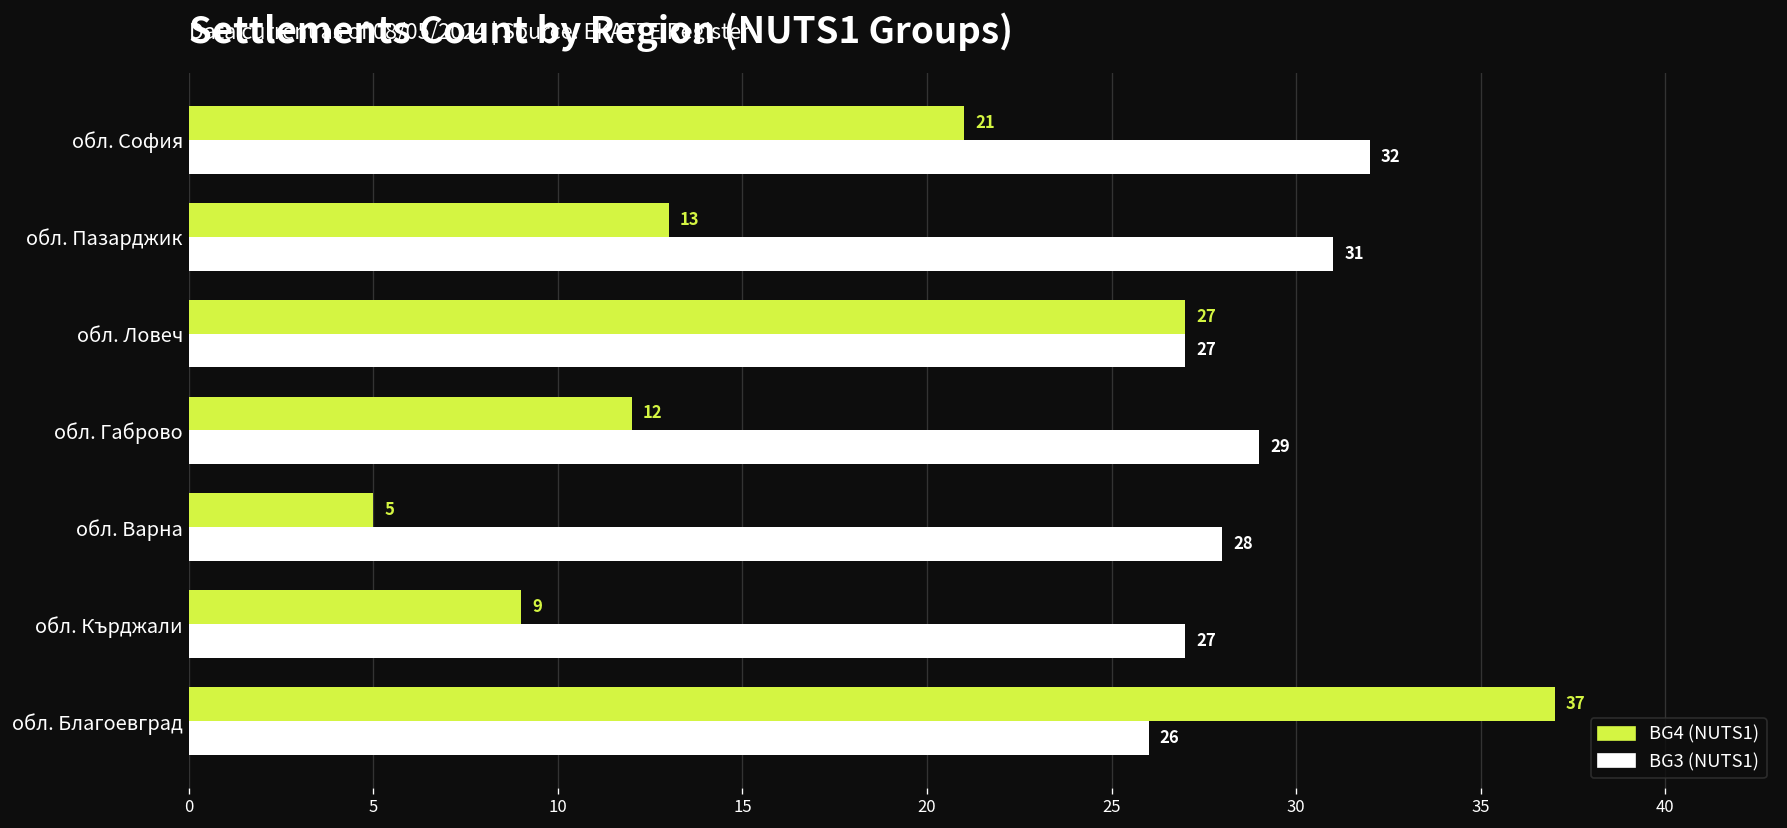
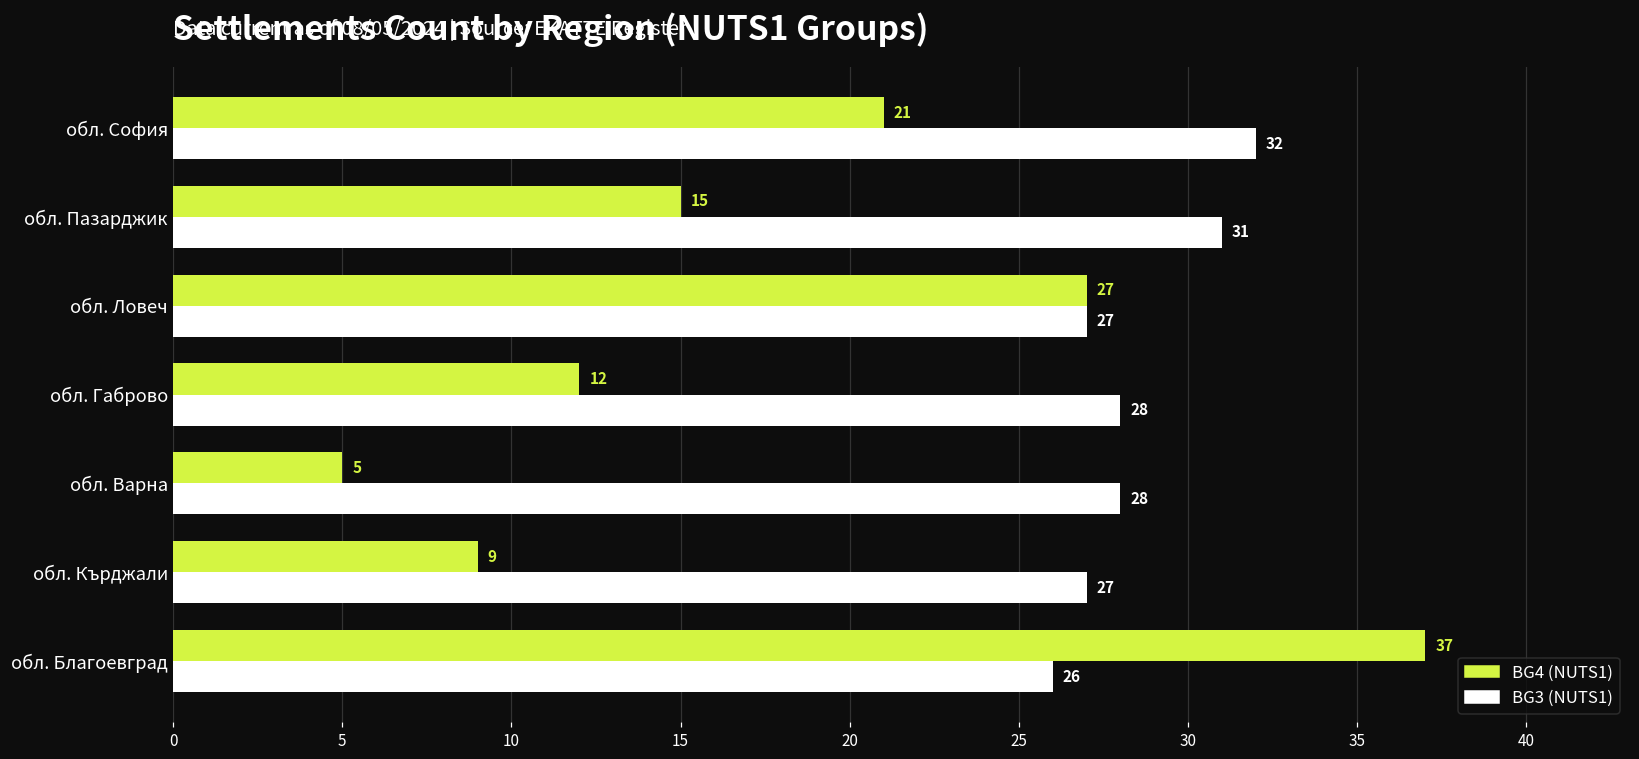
BG4 (NUTS1), обл. Пазарджик: 13 -> 15
BG3 (NUTS1), обл. Габрово: 29 -> 28
